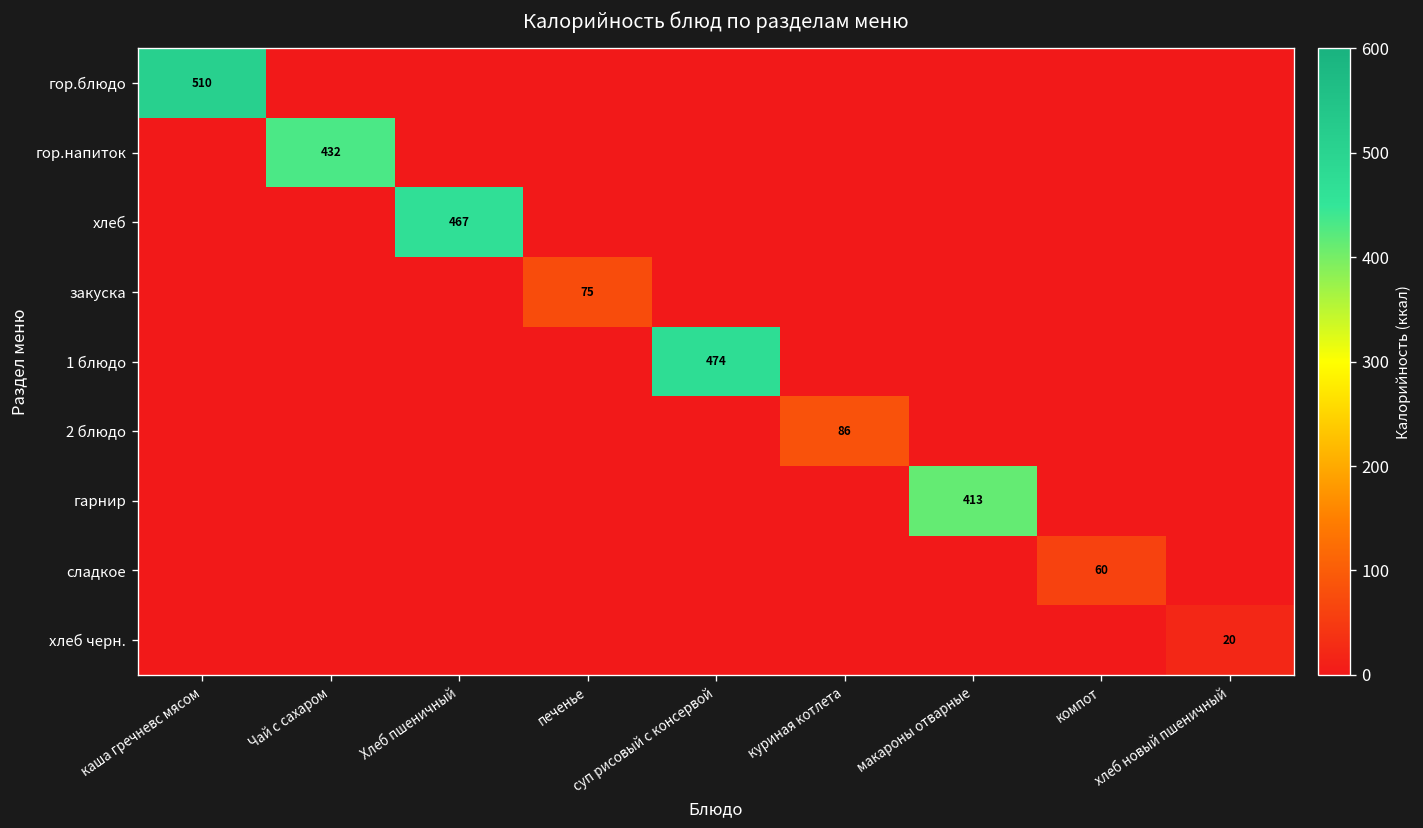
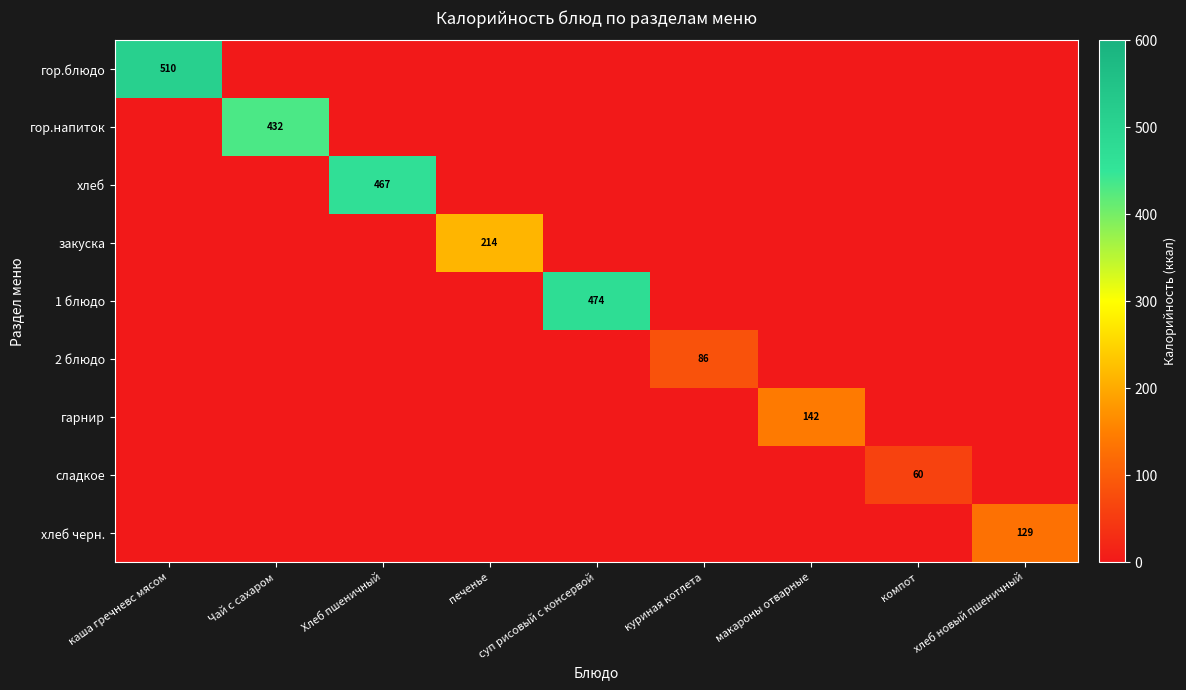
закуска, печенье: 75 -> 214
гарнир, макароны отварные: 413 -> 142
хлеб черн., хлеб новый пшеничный: 20 -> 129
